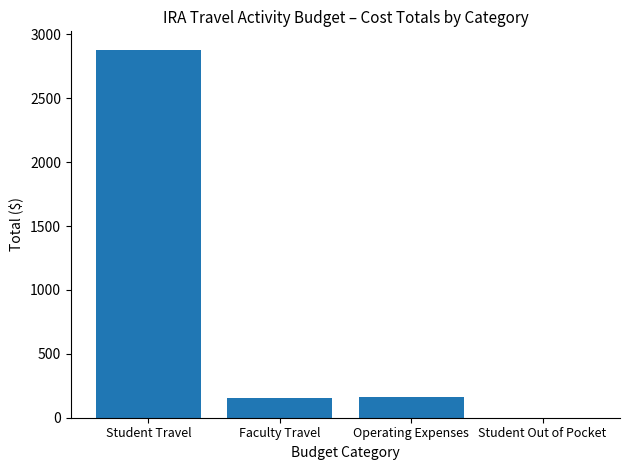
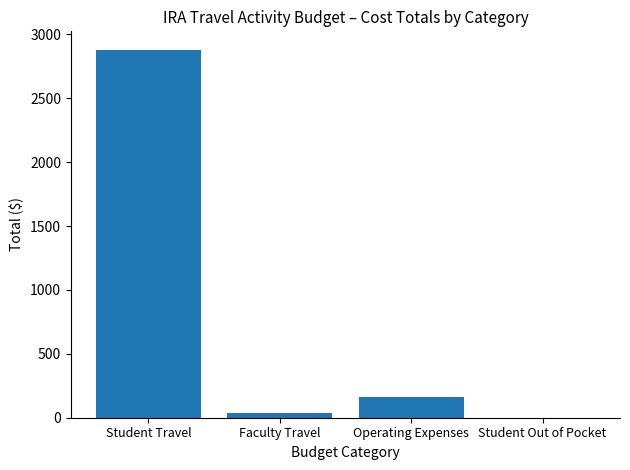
Faculty Travel: 150 -> 30
